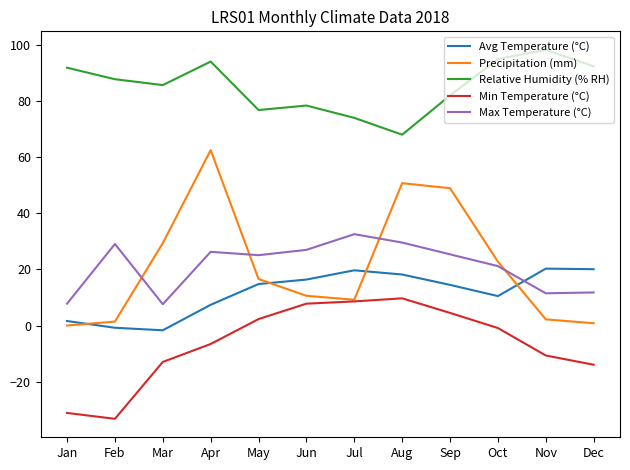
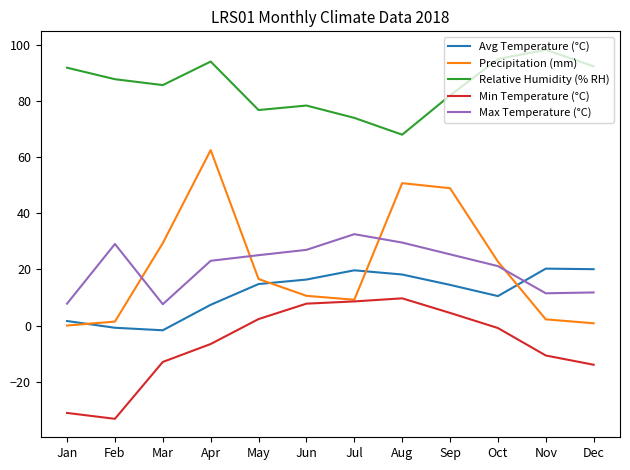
Max Temperature (°C), Apr: 26 -> 23
